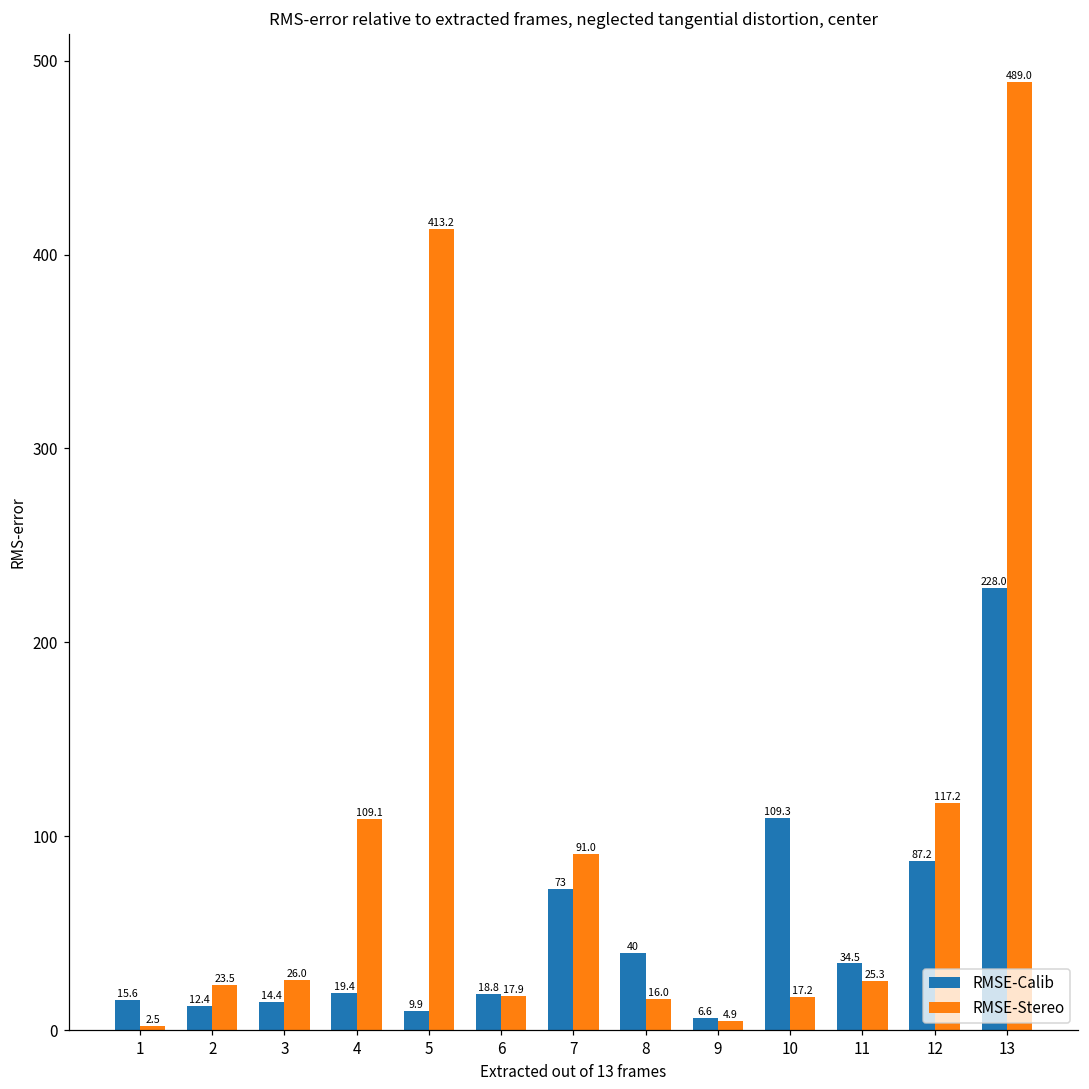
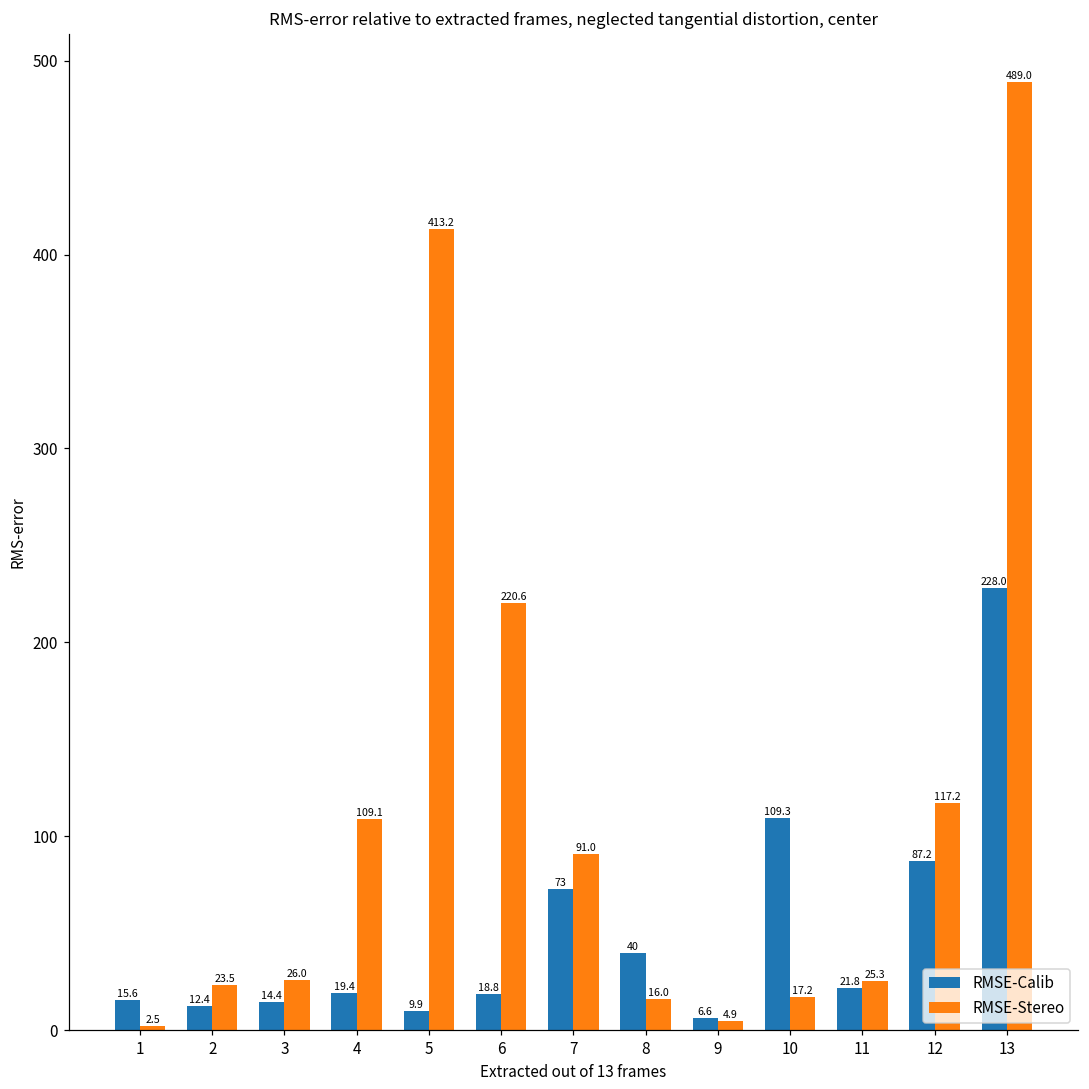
RMSE-Stereo, 6: 17.9 -> 220.6
RMSE-Calib, 11: 34.5 -> 21.8
